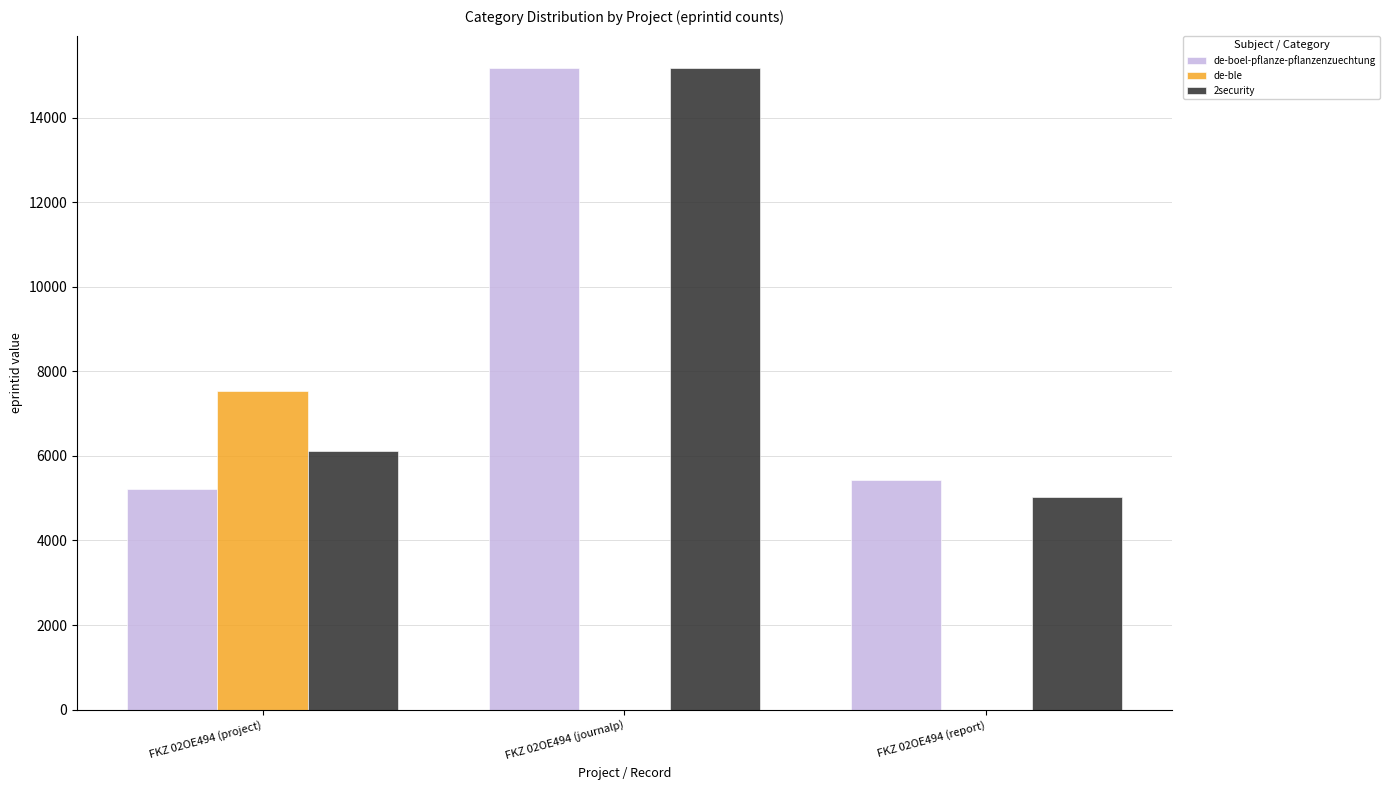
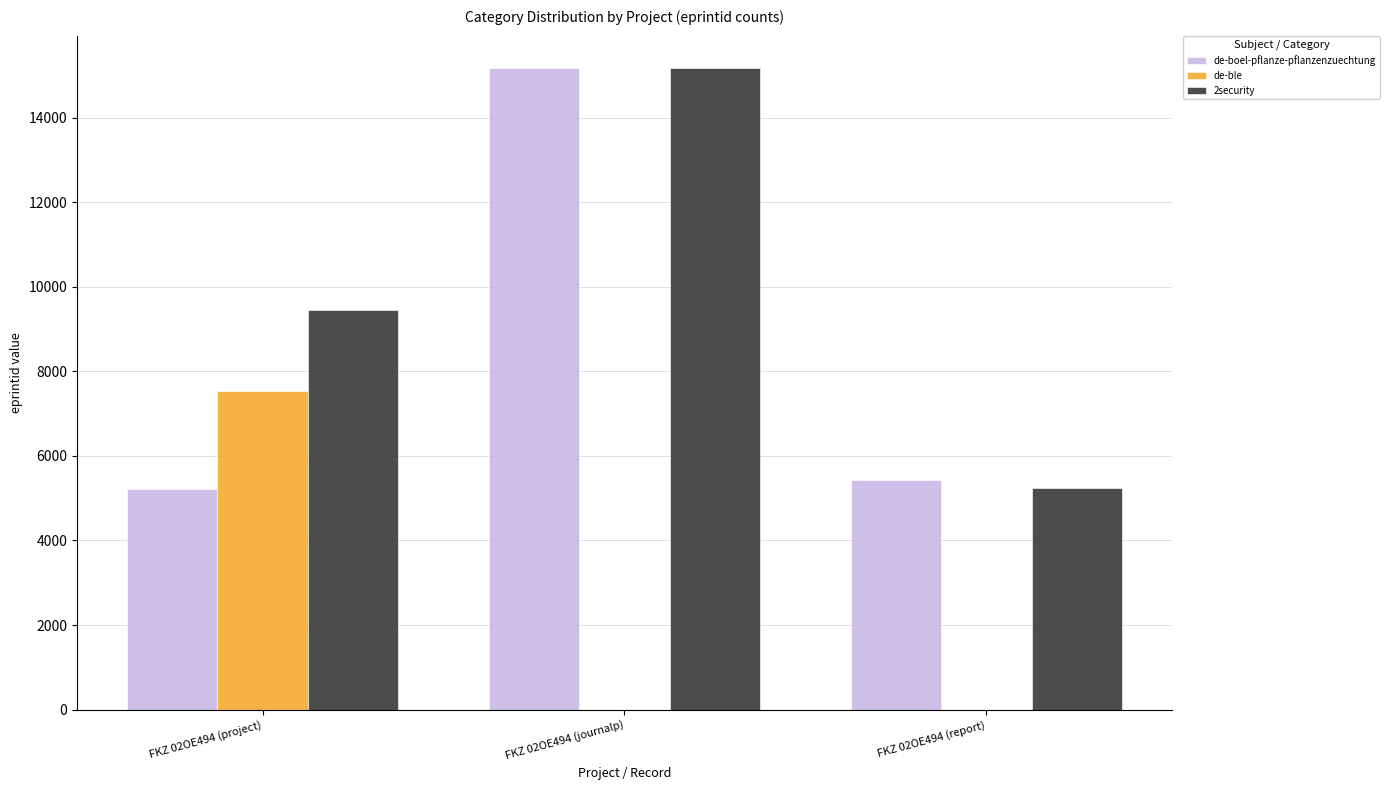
2security, FKZ 02OE494 (project): 6100 -> 9500
2security, FKZ 02OE494 (report): 5000 -> 5200
